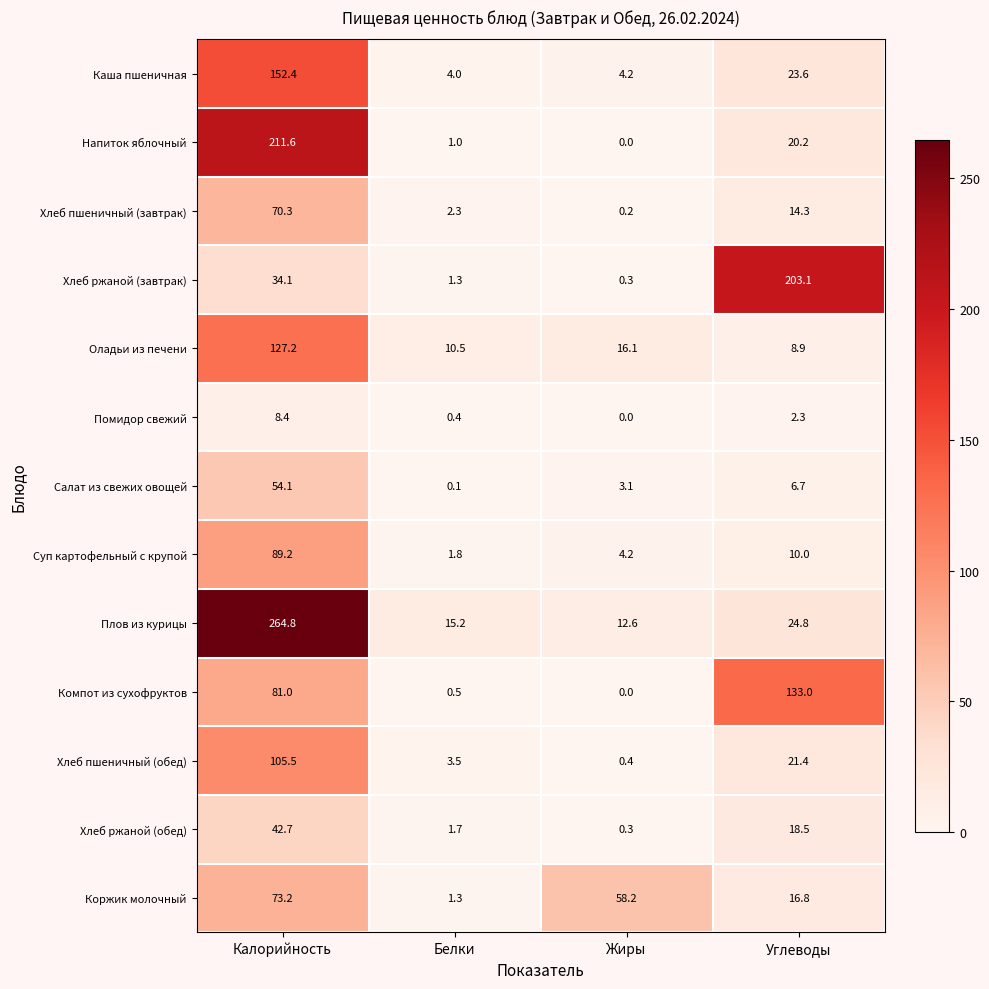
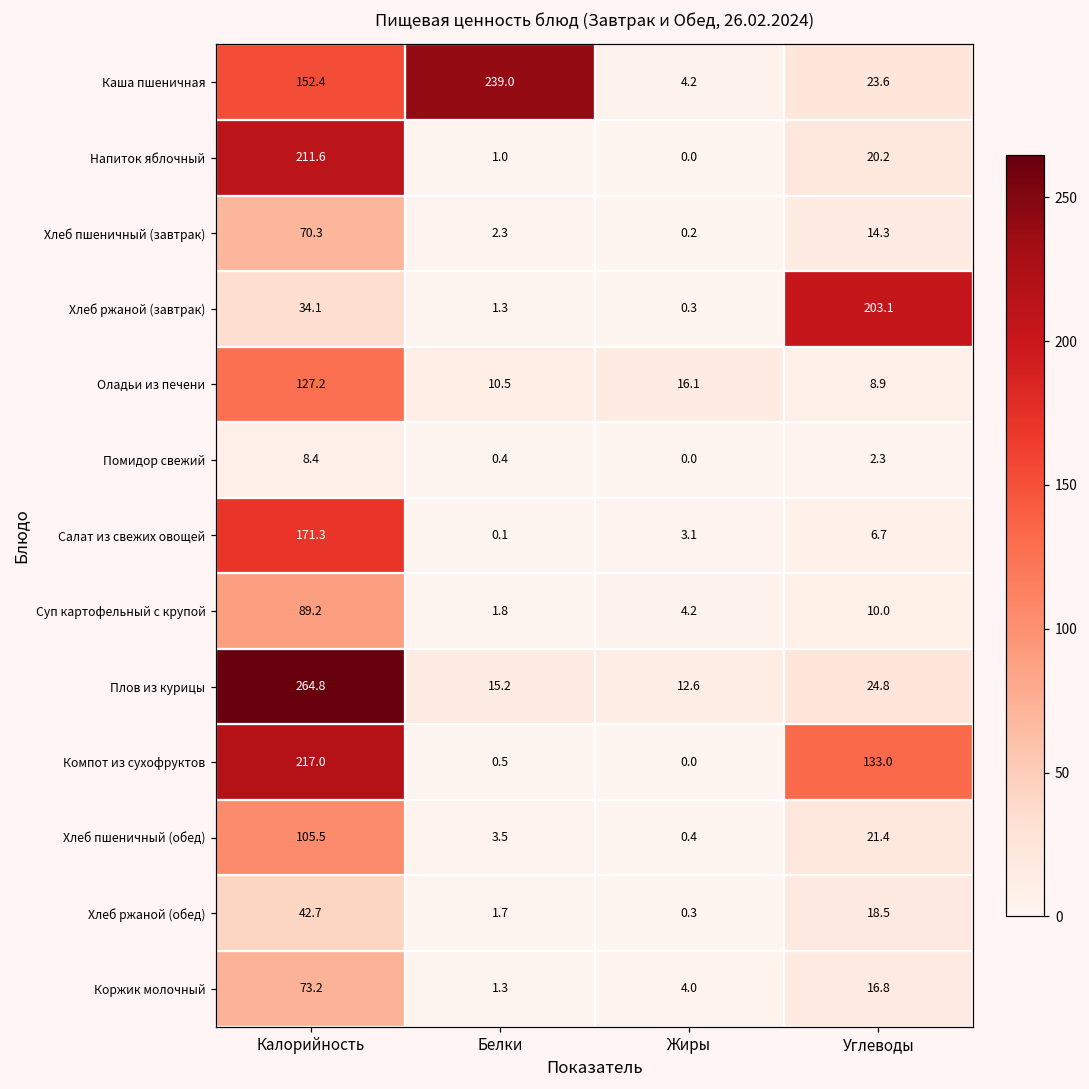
Каша пшеничная, Белки: 4.0 -> 239.0
Салат из свежих овощей, Калорийность: 54.1 -> 171.3
Компот из сухофруктов, Калорийность: 81.0 -> 217.0
Коржик молочный, Жиры: 58.2 -> 4.0
